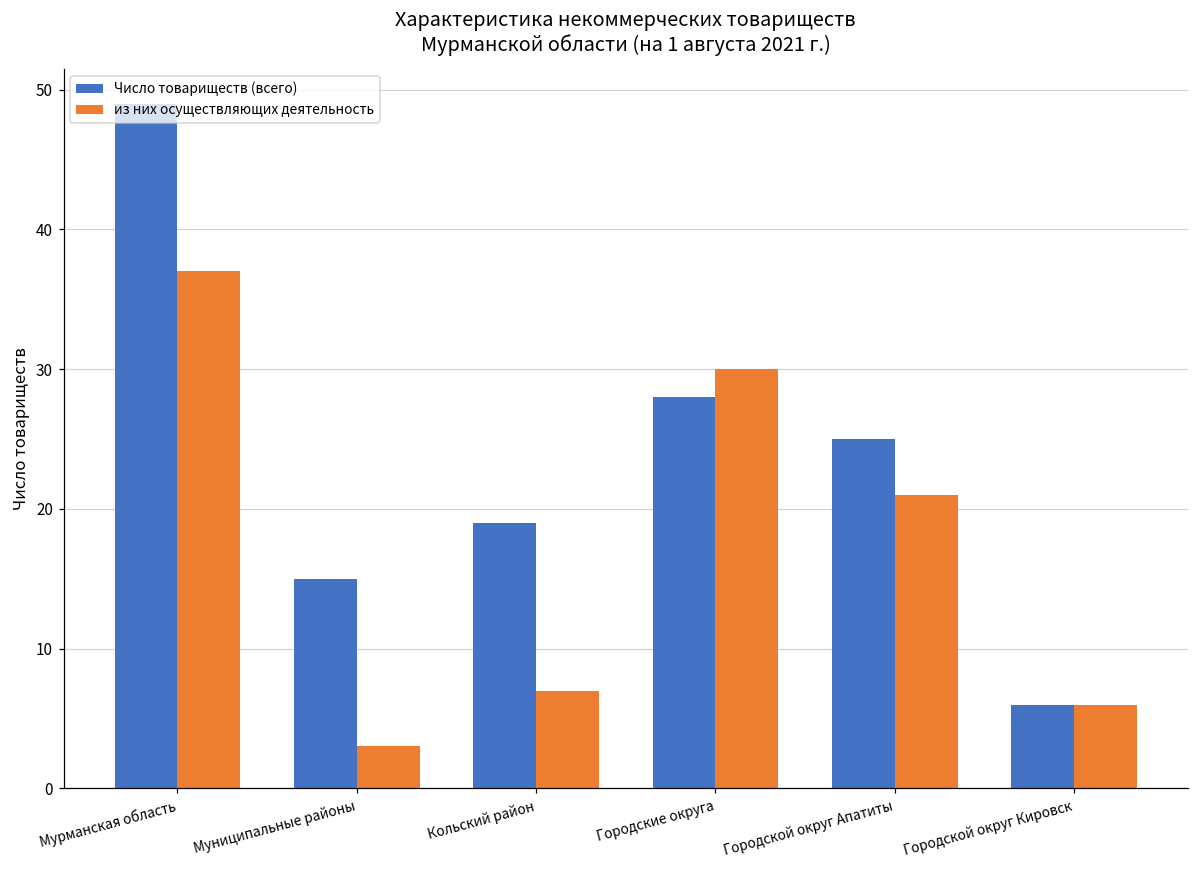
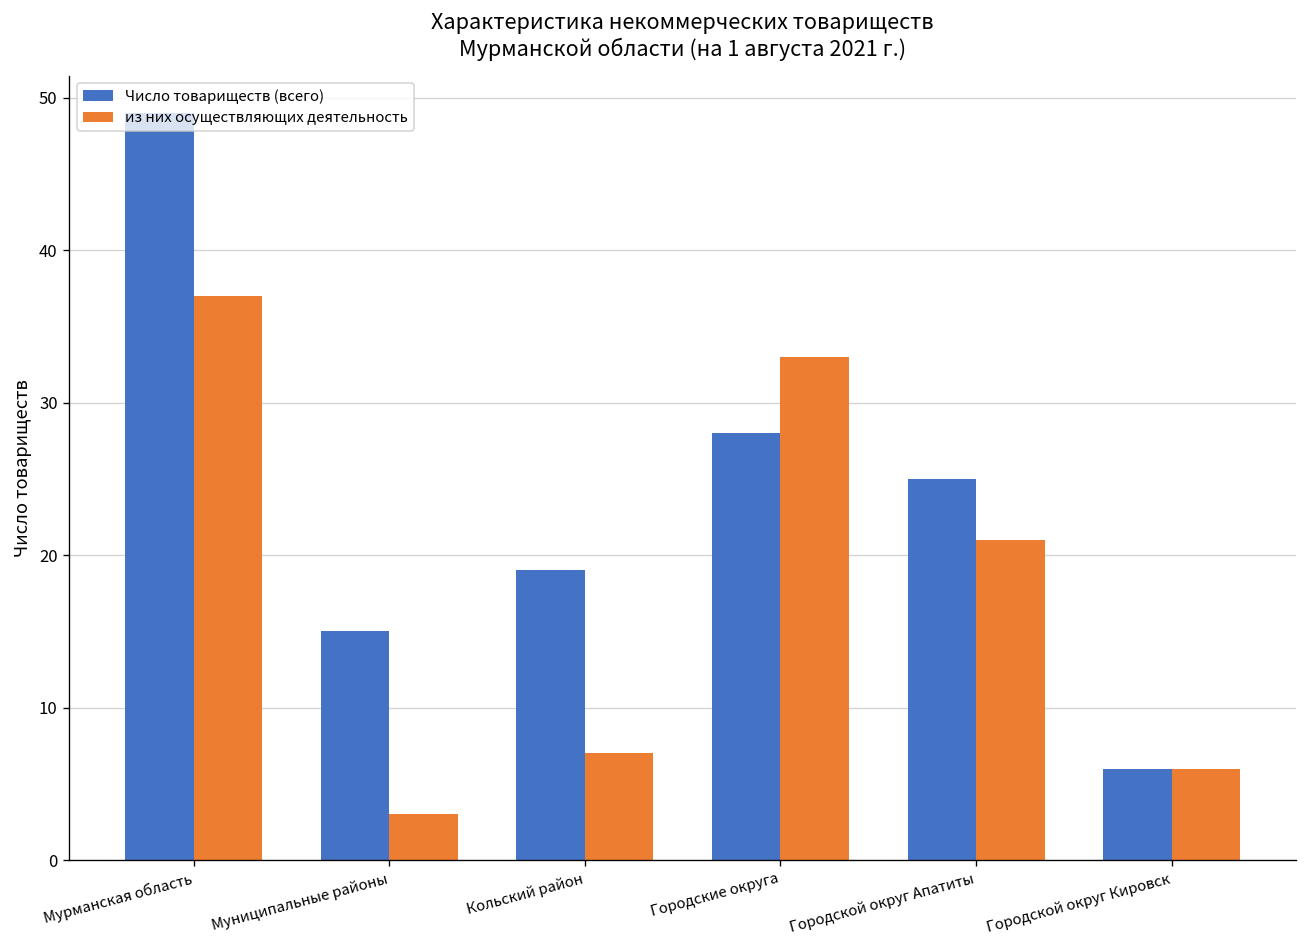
из них осуществляющих деятельность, Городские округа: 30 -> 33
